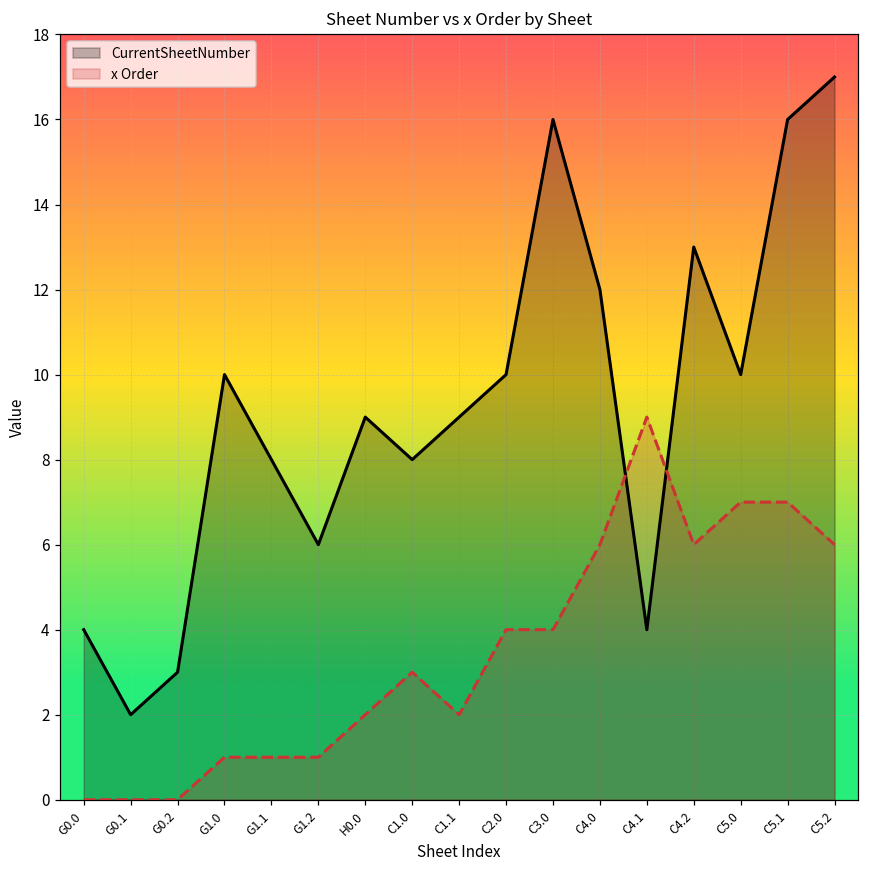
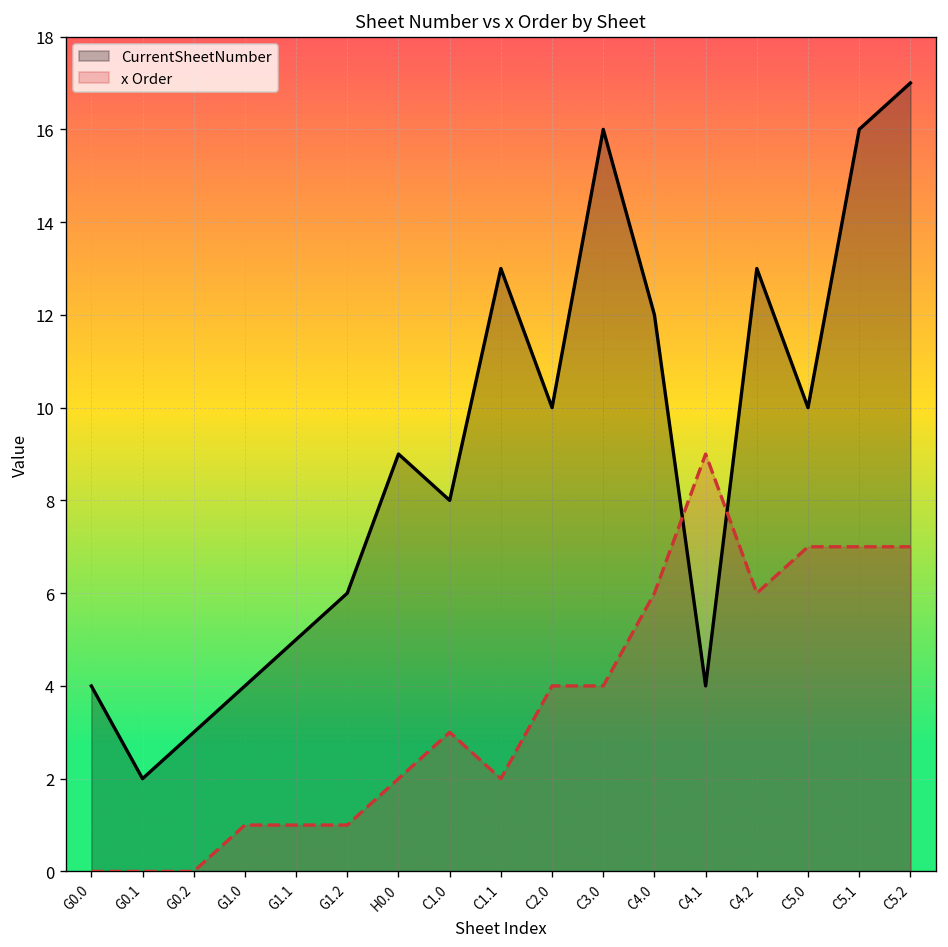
CurrentSheetNumber, G1.0: 10 -> 4
CurrentSheetNumber, G1.1: 8 -> 5
CurrentSheetNumber, C1.1: 9 -> 13
x Order, C5.2: 6 -> 7
